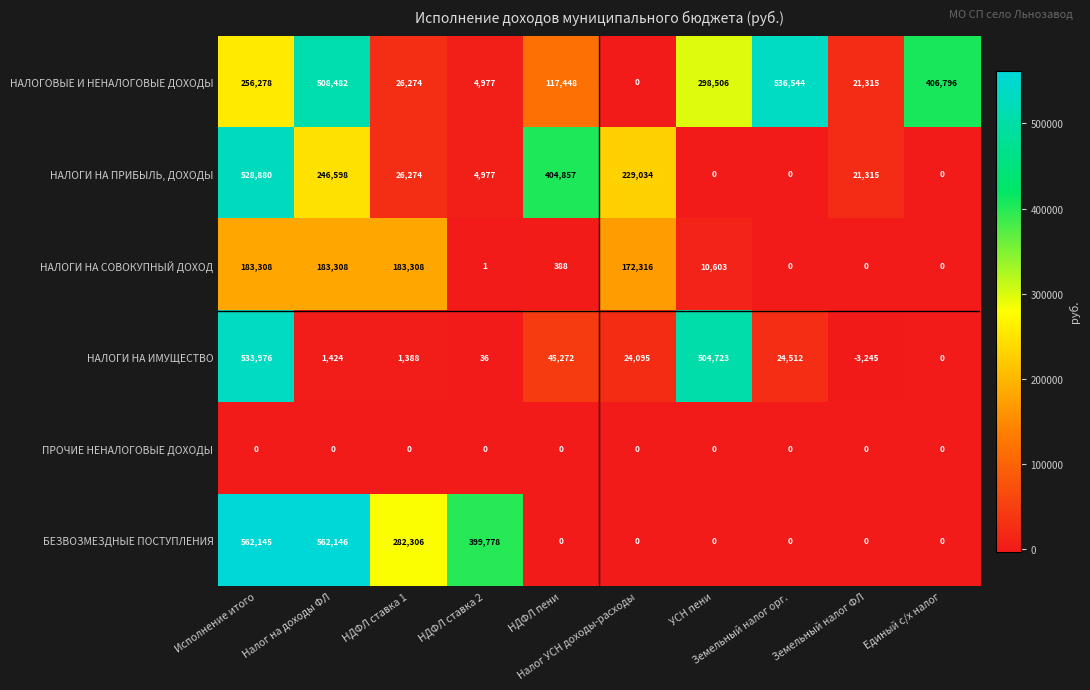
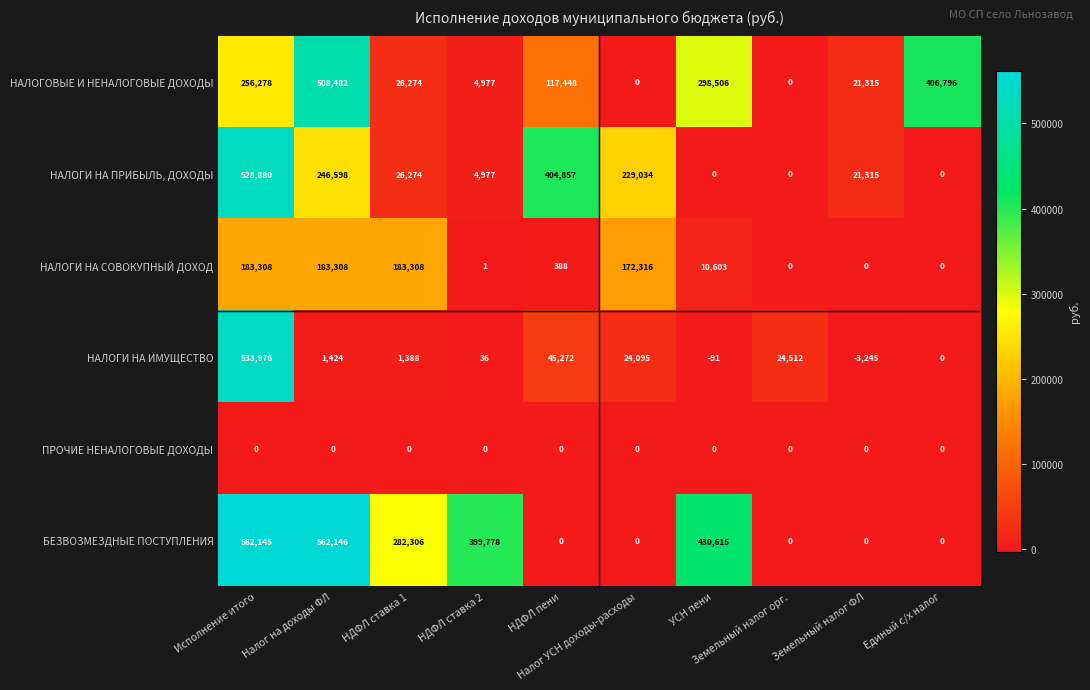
НАЛОГОВЫЕ И НЕНАЛОГОВЫЕ ДОХОДЫ, Земельный налог орг.: 536,544 -> 0
НАЛОГИ НА ИМУЩЕСТВО, УСН пени: 504,723 -> -91
БЕЗВОЗМЕЗДНЫЕ ПОСТУПЛЕНИЯ, УСН пени: 0 -> 430,615
